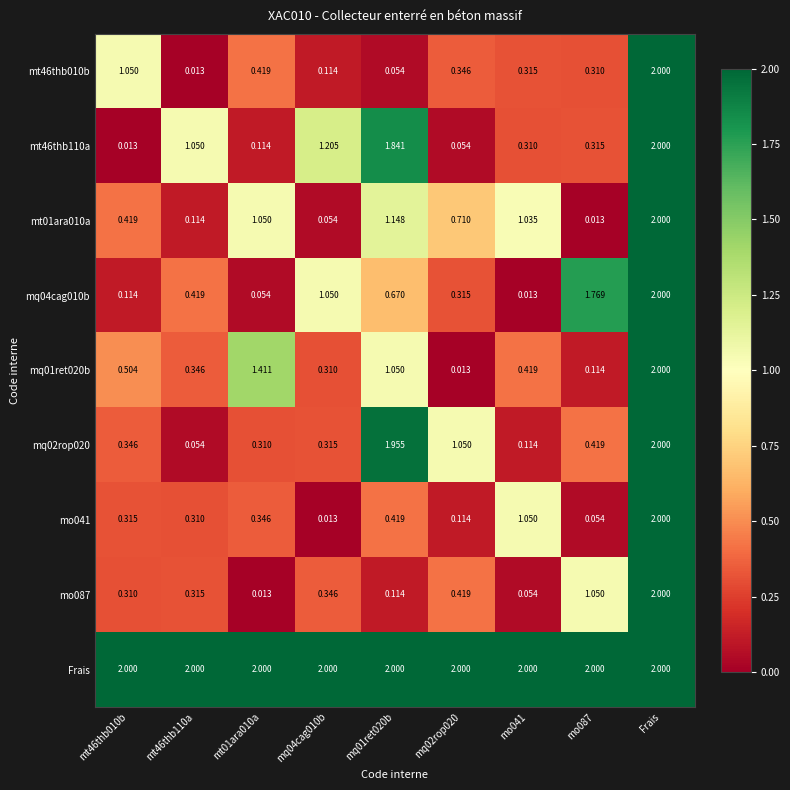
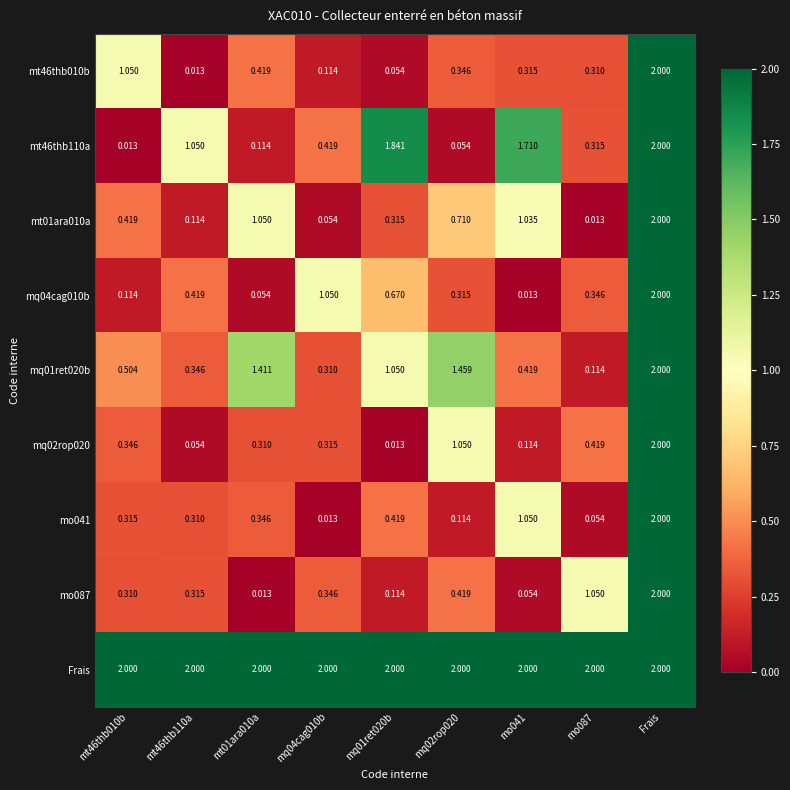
mt46thb110a, mq04cag010b: 1.205 -> 0.419
mt46thb110a, mo041: 0.310 -> 1.710
mt01ara010a, mq01ret020b: 1.148 -> 0.315
mq04cag010b, mo087: 1.769 -> 0.346
mq01ret020b, mq02rop020: 0.013 -> 1.459
mq02rop020, mq01ret020b: 1.955 -> 0.013
